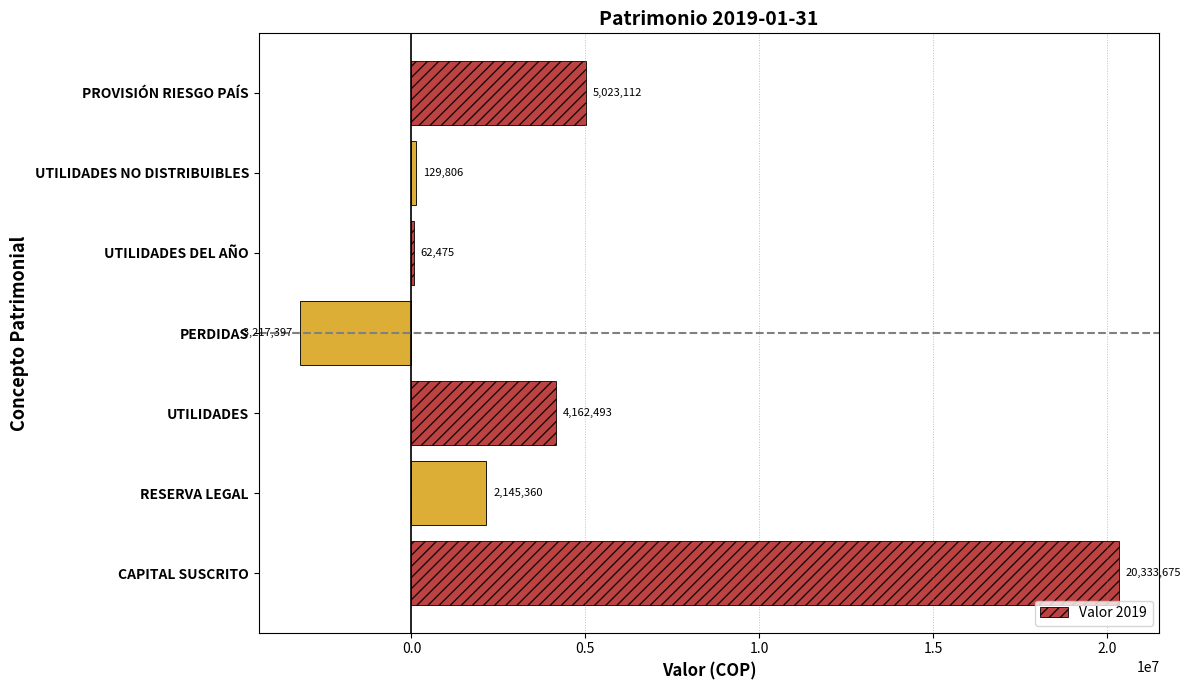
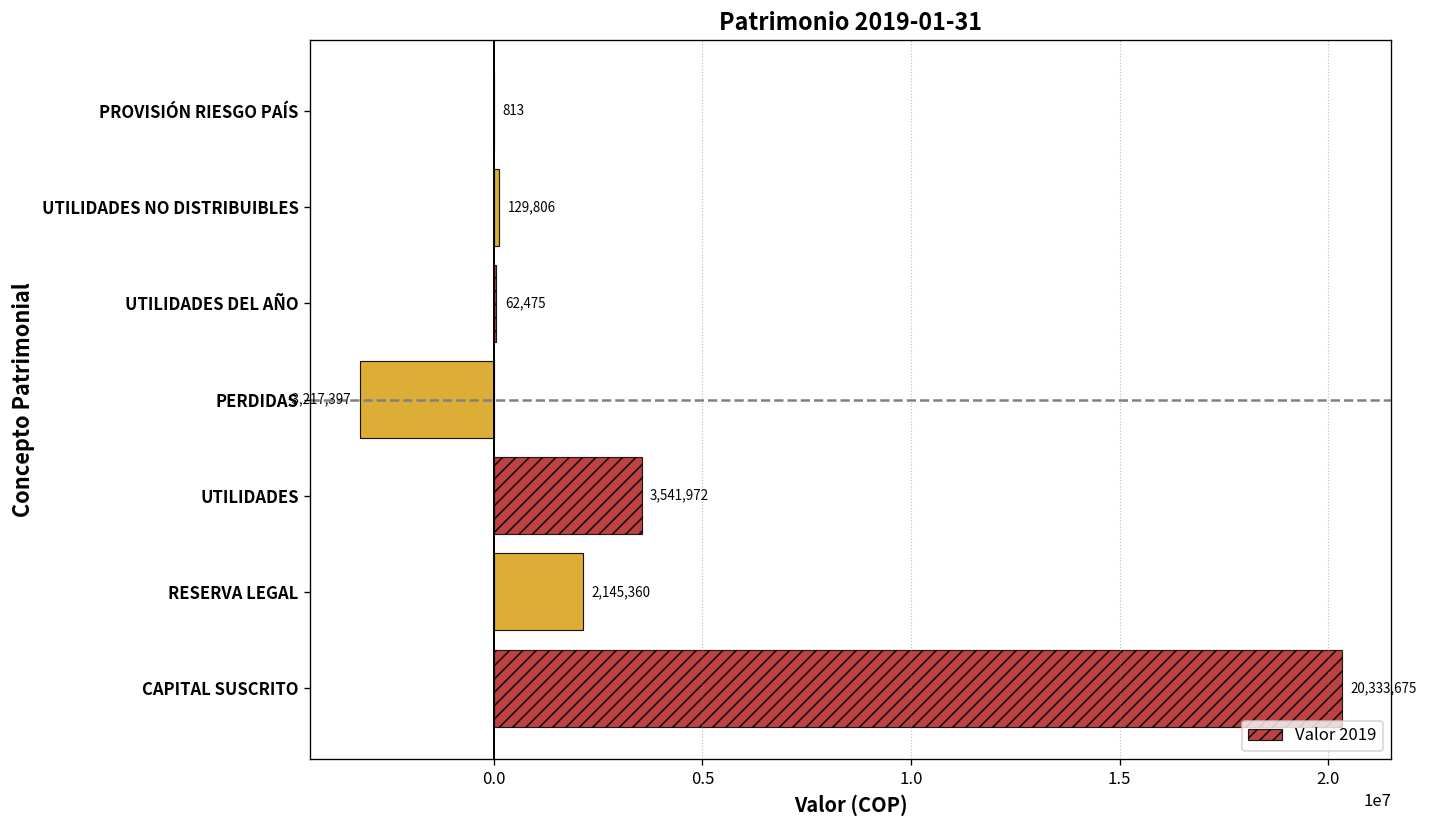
PROVISIÓN RIESGO PAÍS: 5,023,112 -> 813
UTILIDADES: 4,162,493 -> 3,541,972
